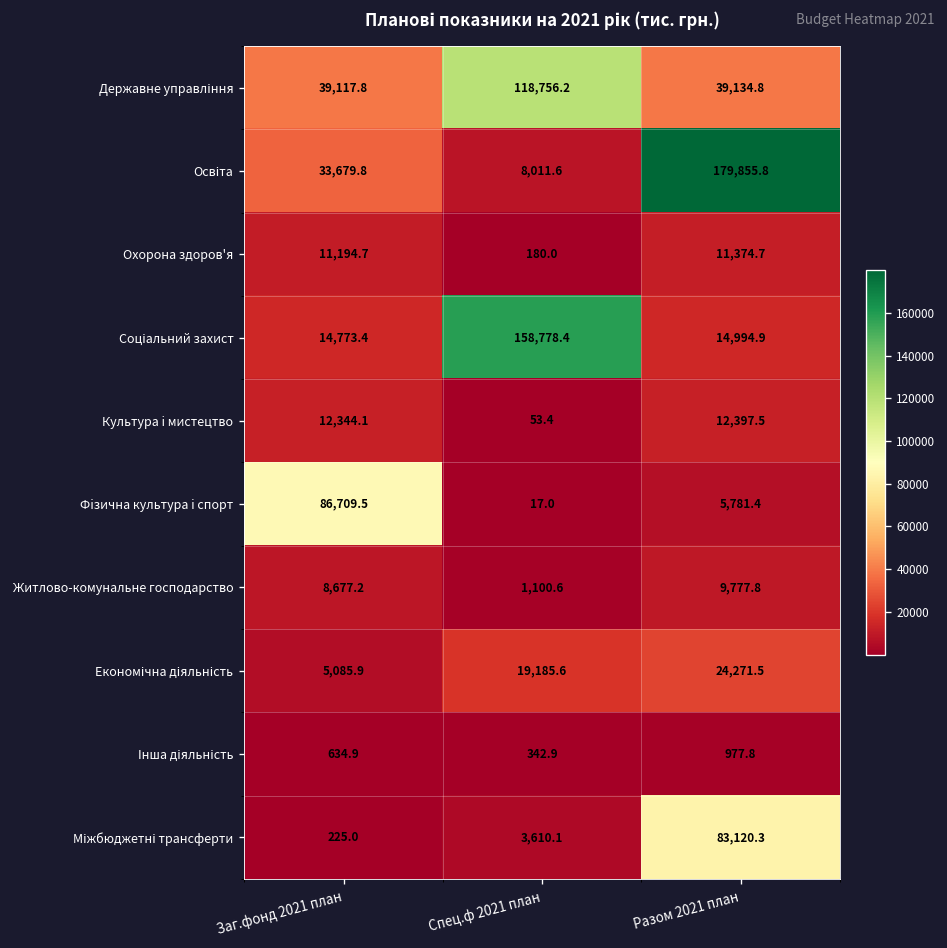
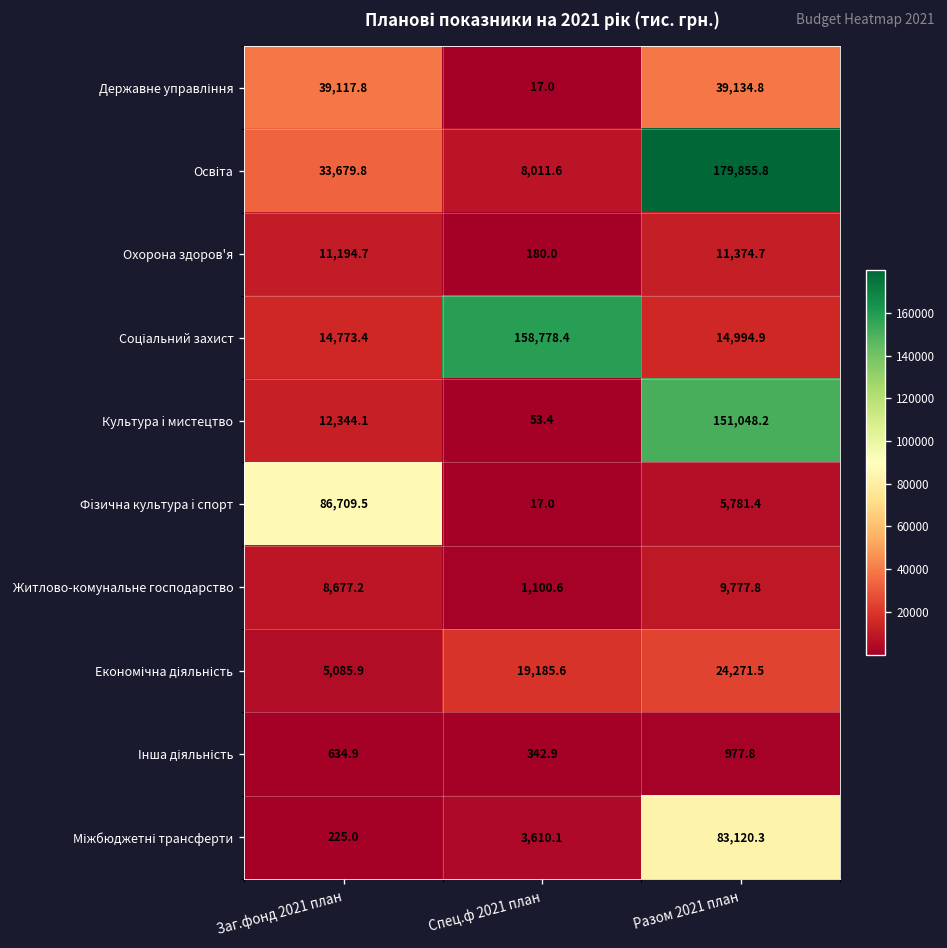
Державне управління, Спец.ф 2021 план: 118,756.2 -> 17.0
Культура i мистецтво, Разом 2021 план: 12,397.5 -> 151,048.2
